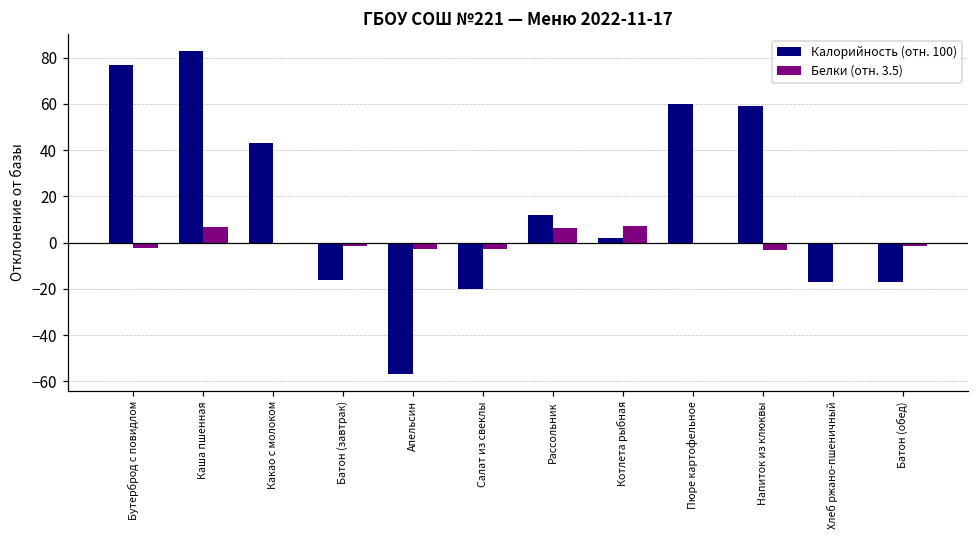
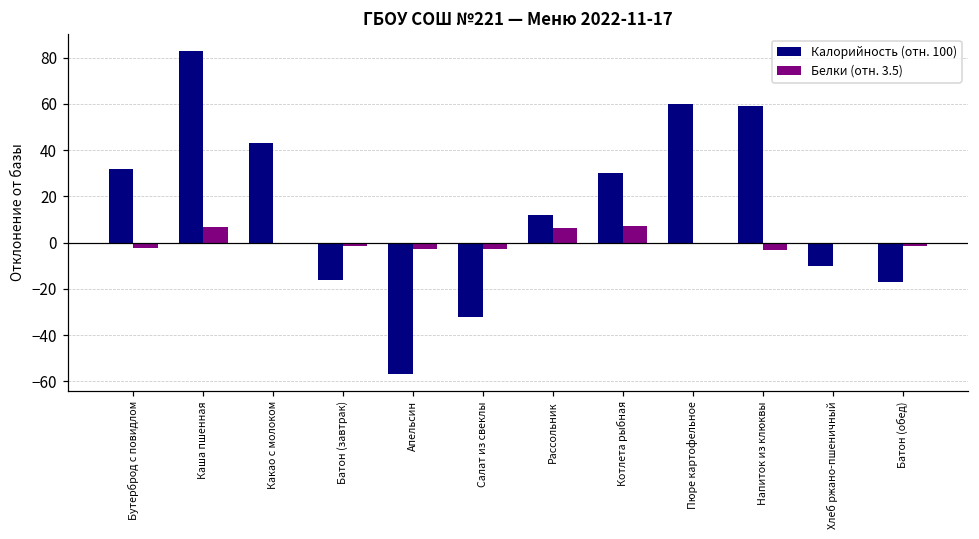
Калорийность (отн. 100), Бутерброд с повидлом: 77 -> 32
Калорийность (отн. 100), Салат из свеклы: -20 -> -32
Калорийность (отн. 100), Котлета рыбная: 2 -> 30
Калорийность (отн. 100), Хлеб ржано-пшеничный: -17 -> -10
